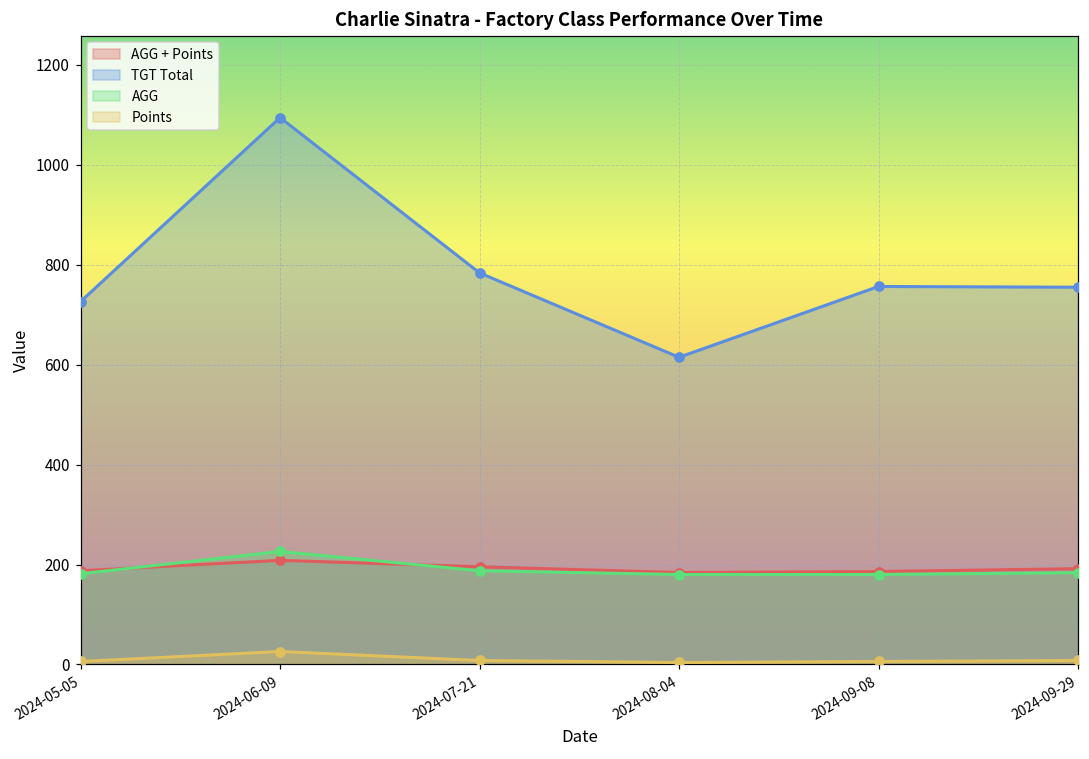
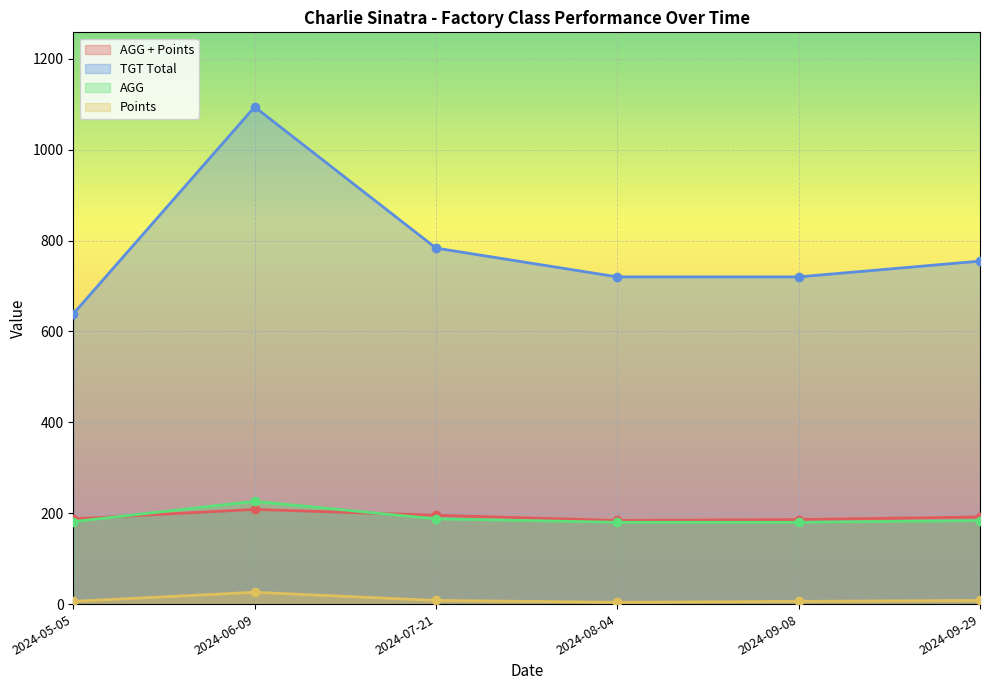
TGT Total, 2024-05-05: 730 -> 640
TGT Total, 2024-08-04: 610 -> 720
TGT Total, 2024-09-08: 760 -> 720
